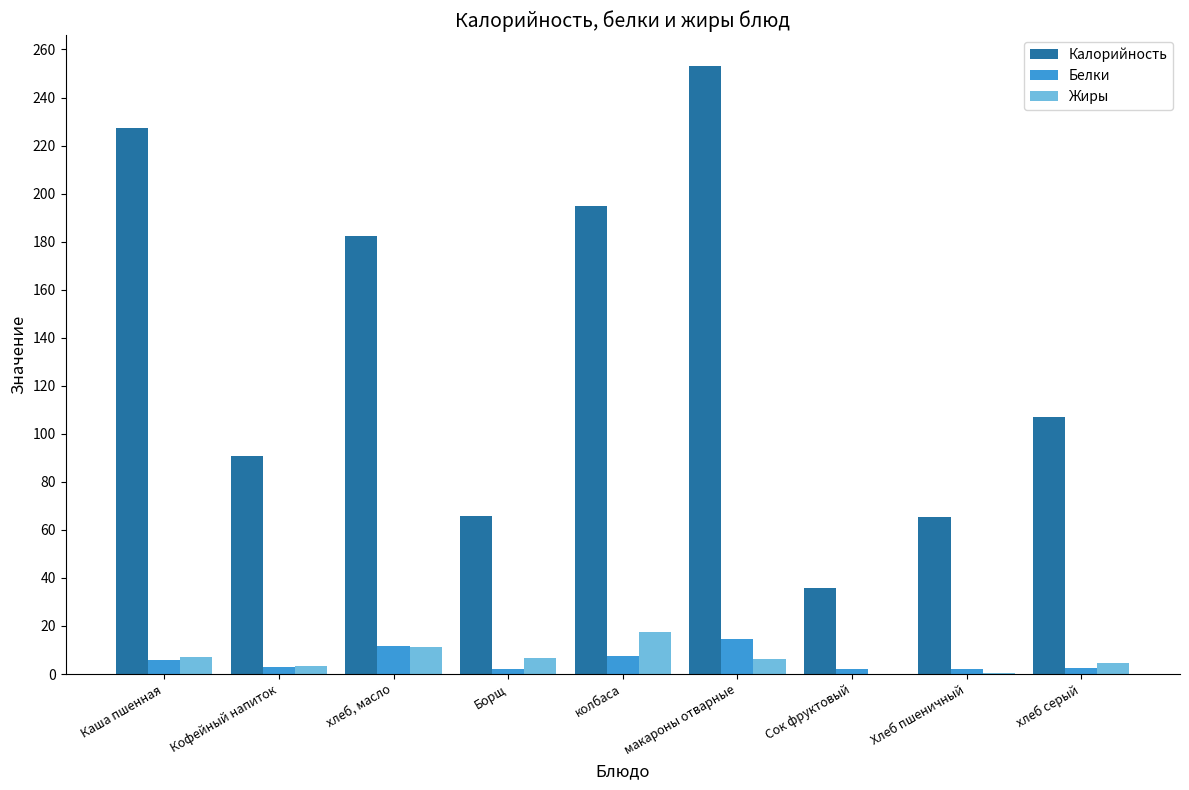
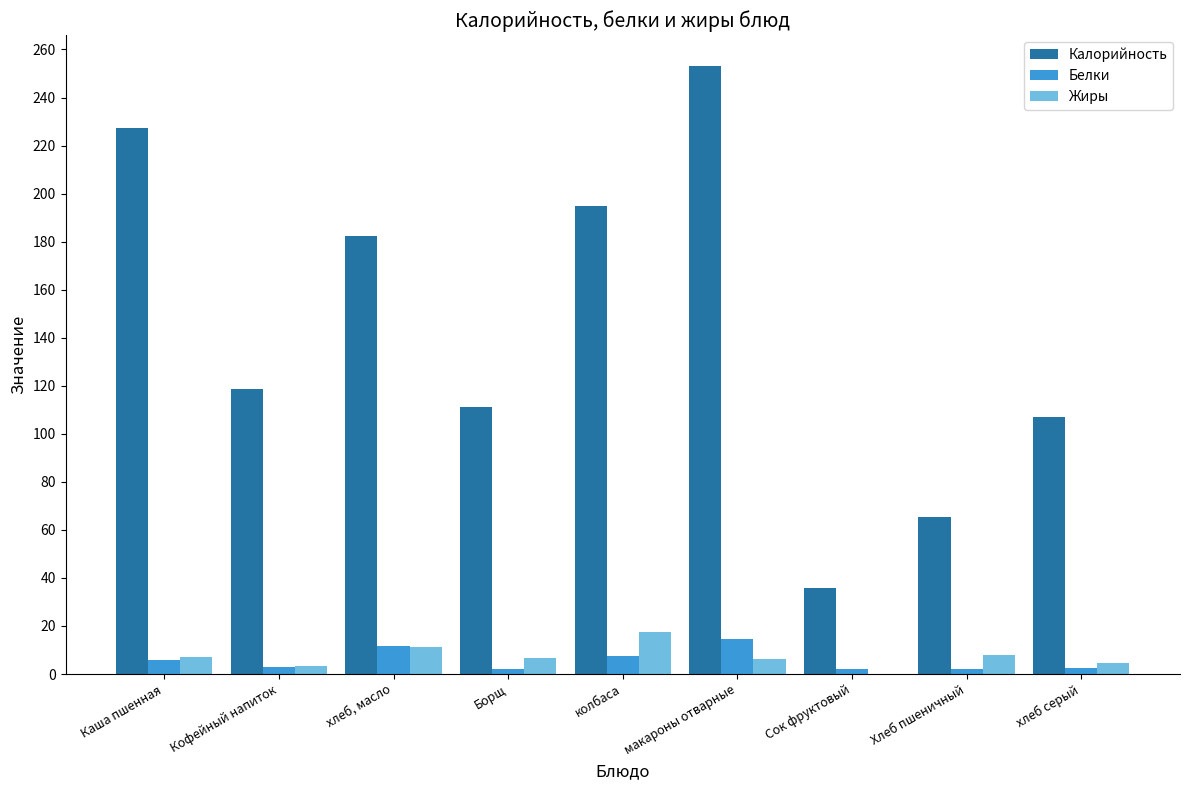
Калорийность, Кофейный напиток: 91 -> 119
Калорийность, Борщ: 66 -> 111
Жиры, Хлеб пшеничный: 1 -> 8
